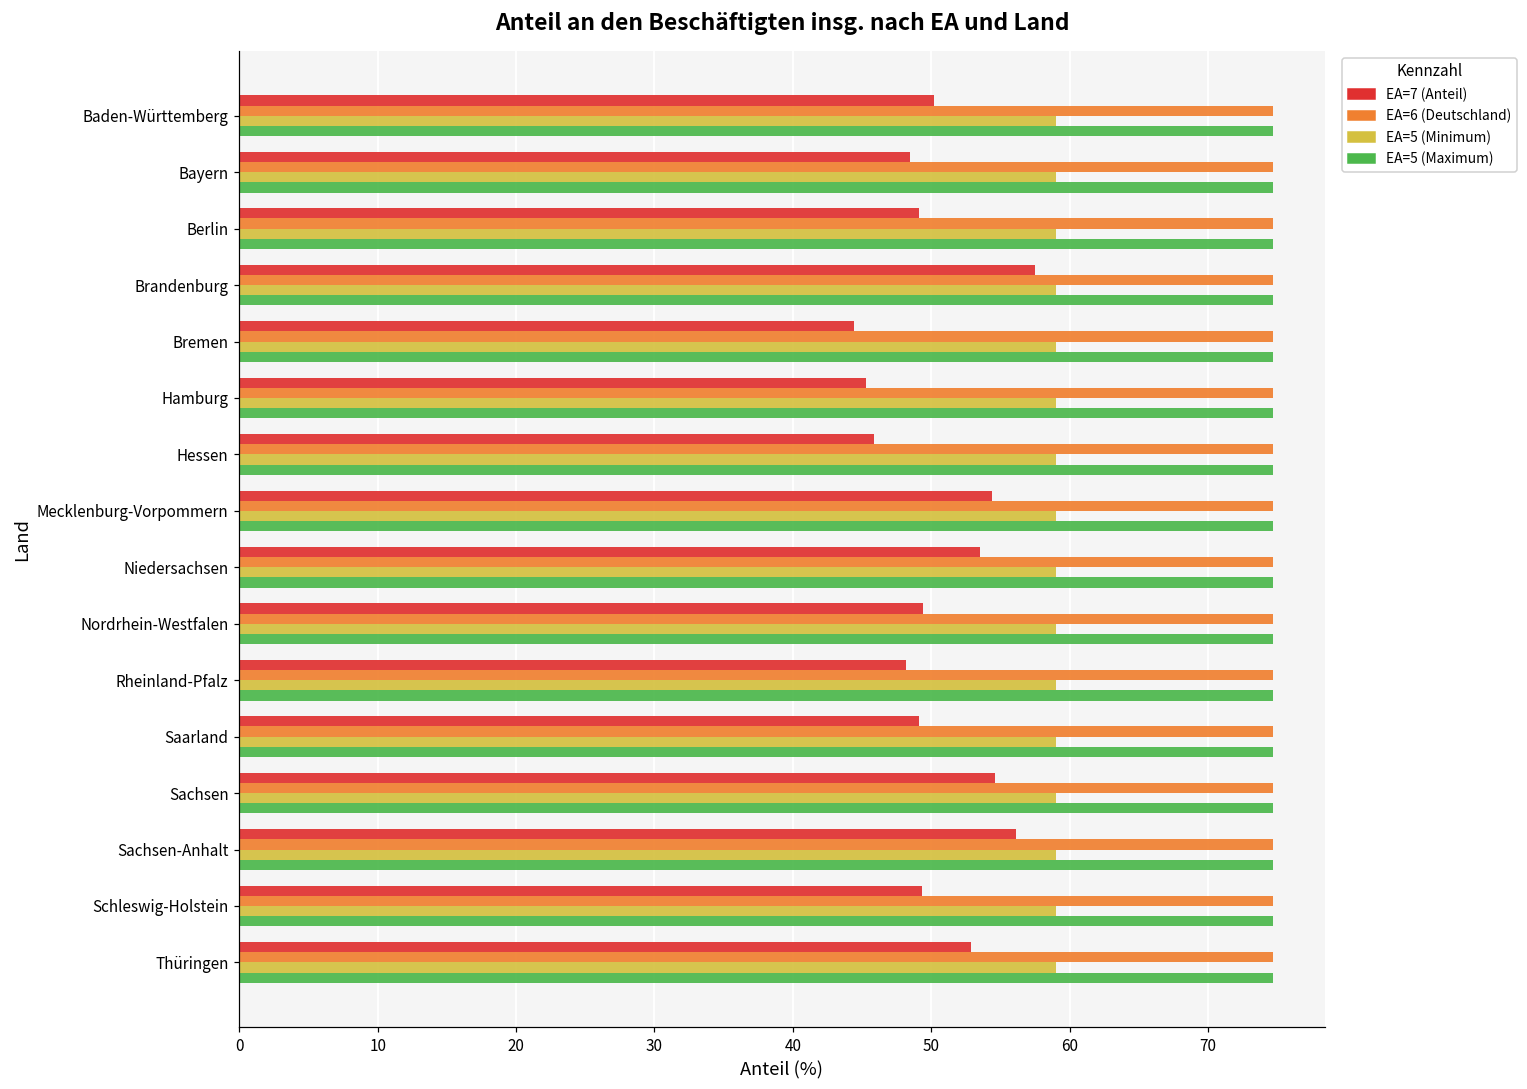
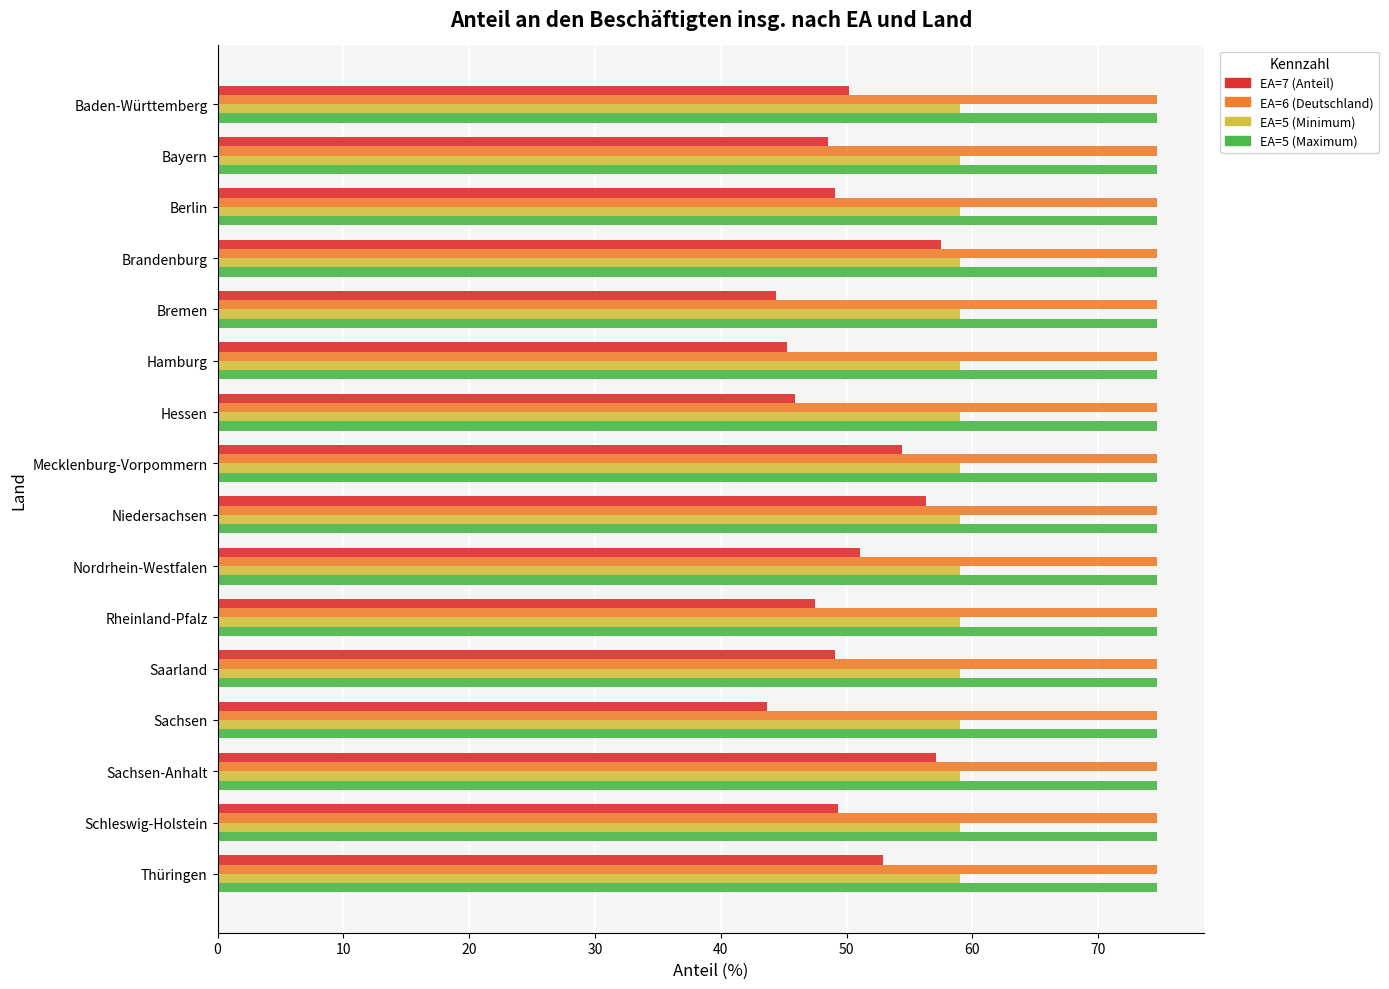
EA=7 (Anteil), Niedersachsen: 53.5 -> 56.3
EA=7 (Anteil), Nordrhein-Westfalen: 49.4 -> 51.1
EA=7 (Anteil), Rheinland-Pfalz: 48.2 -> 47.5
EA=7 (Anteil), Sachsen: 54.6 -> 43.7
EA=7 (Anteil), Sachsen-Anhalt: 56.1 -> 57.1
